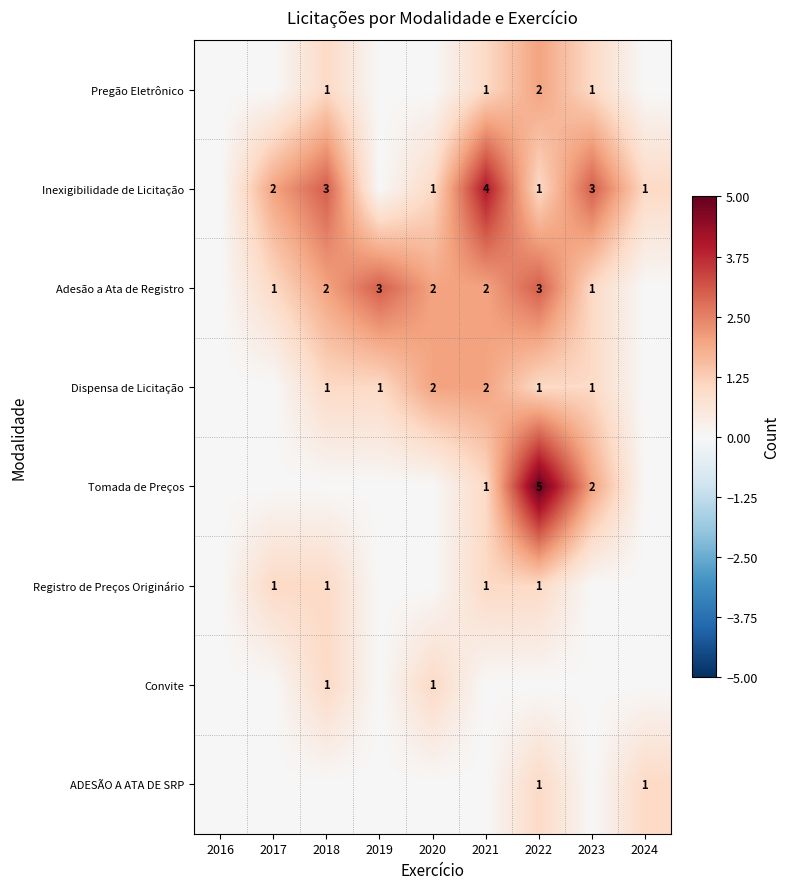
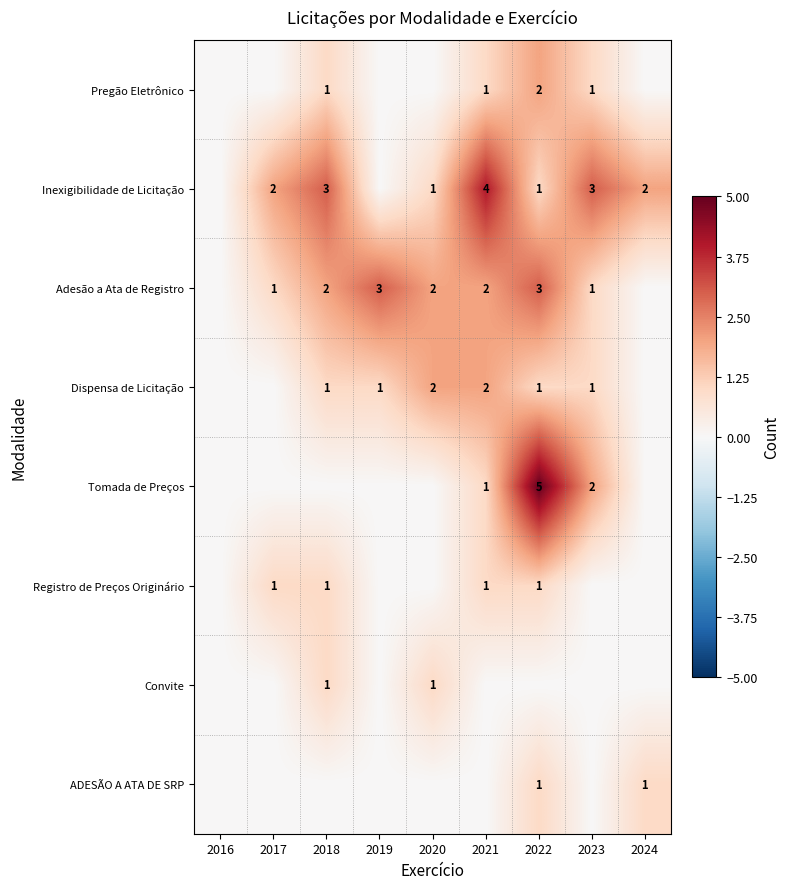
Inexigibilidade de Licitação, 2024: 1 -> 2
